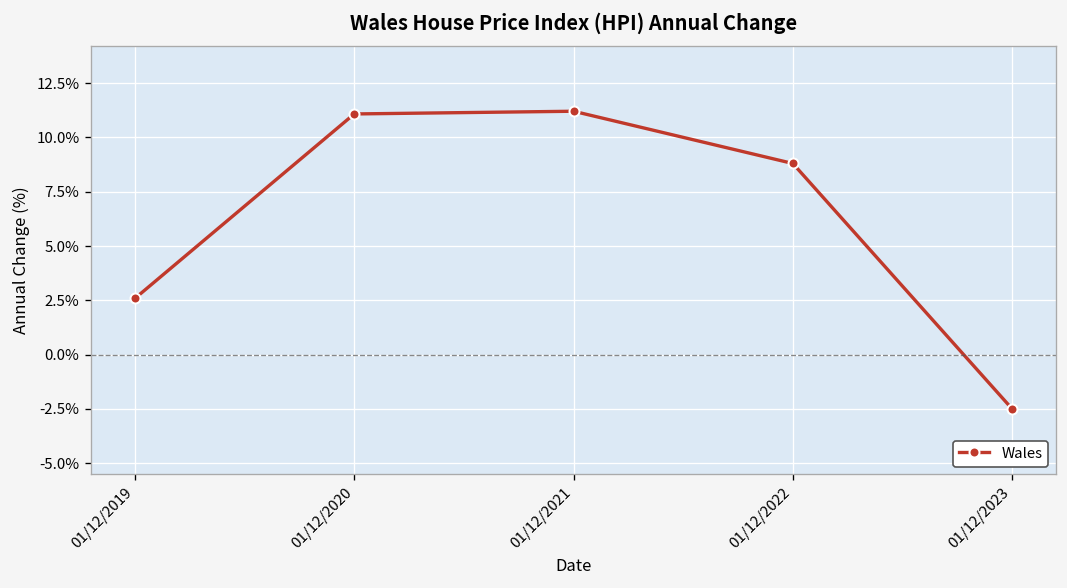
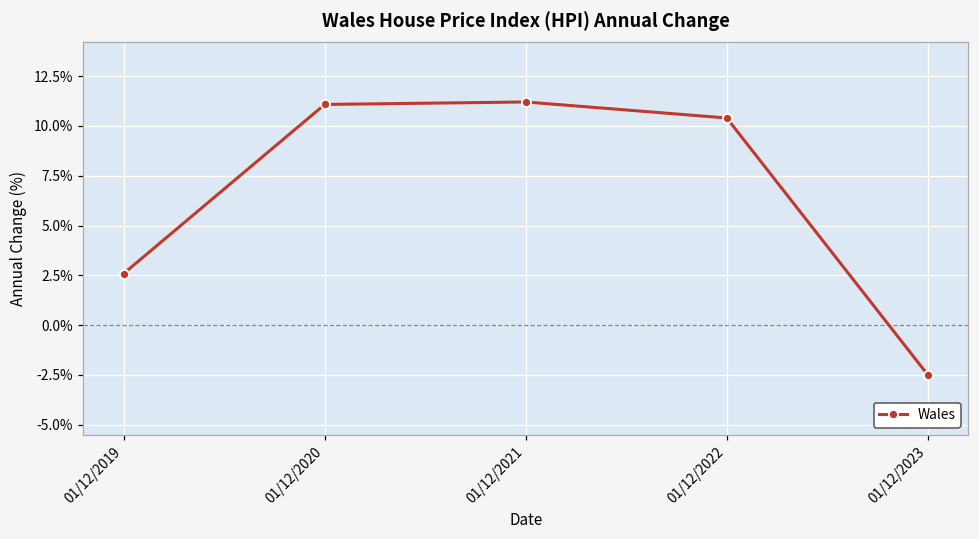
01/12/2022: 8.8% -> 10.4%
